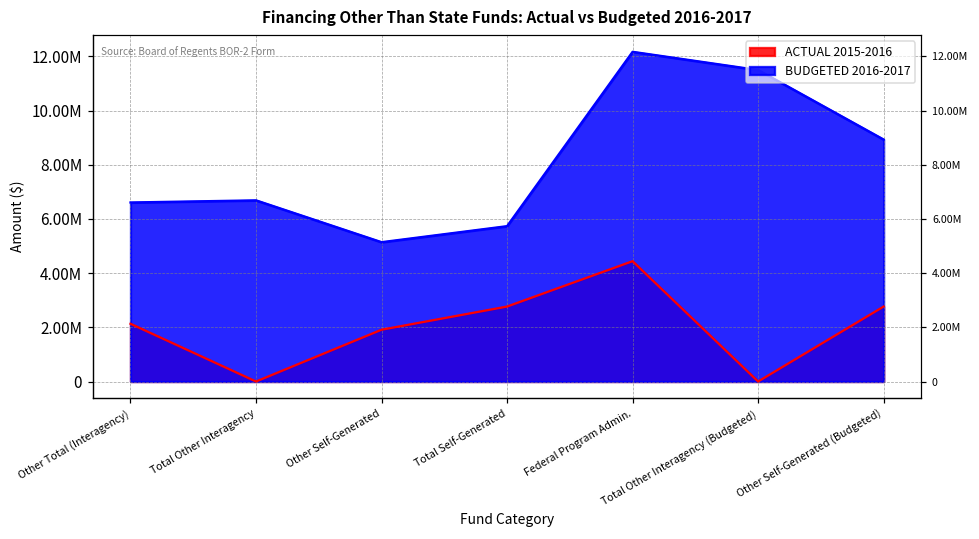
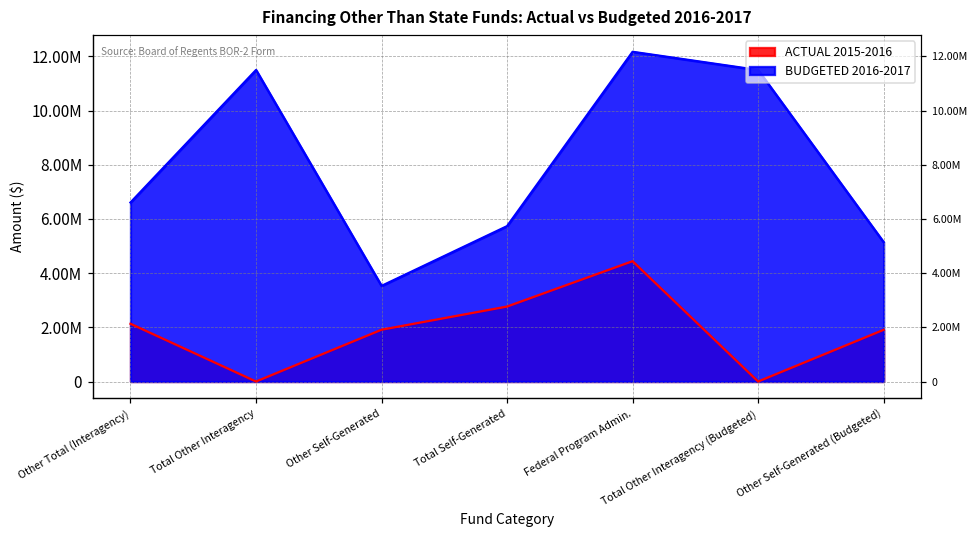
BUDGETED 2016-2017, Total Other Interagency: 6700000 -> 11500000
BUDGETED 2016-2017, Other Self-Generated: 5100000 -> 3500000
ACTUAL 2015-2016, Other Self-Generated (Budgeted): 2800000 -> 1900000
BUDGETED 2016-2017, Other Self-Generated (Budgeted): 8900000 -> 5100000
